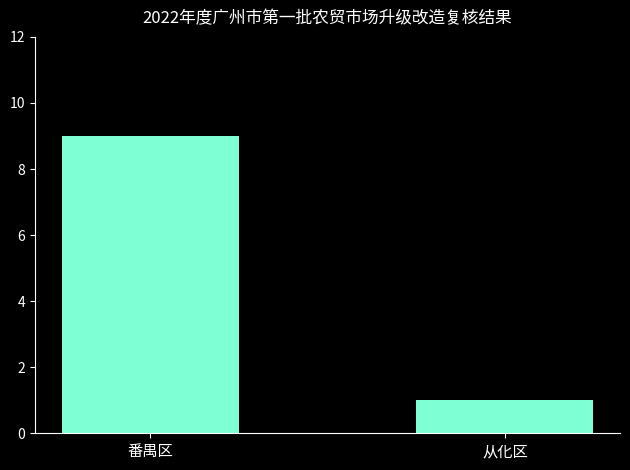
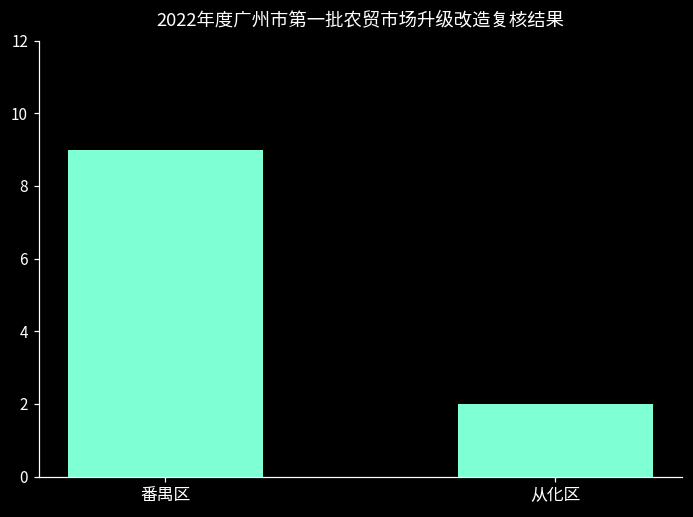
从化区: 1 -> 2
